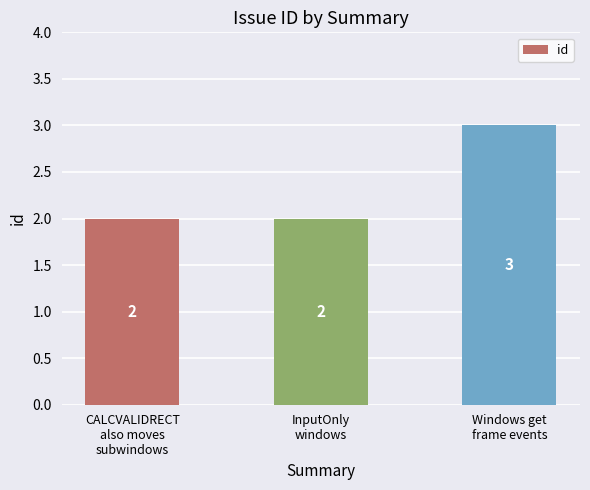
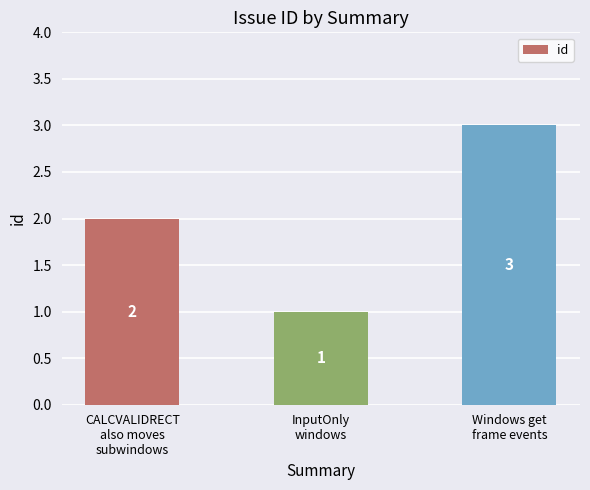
InputOnly windows: 2 -> 1
